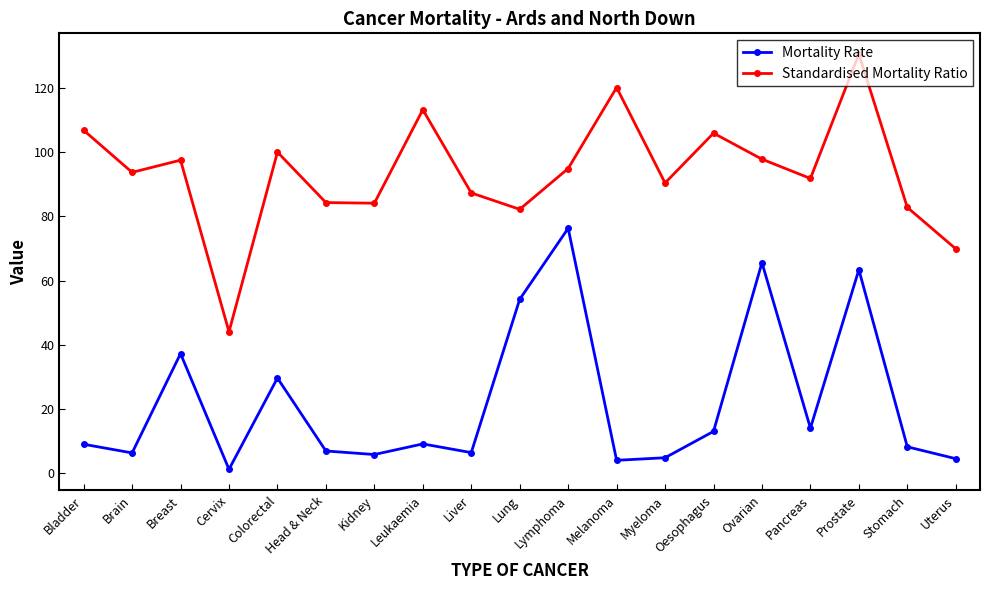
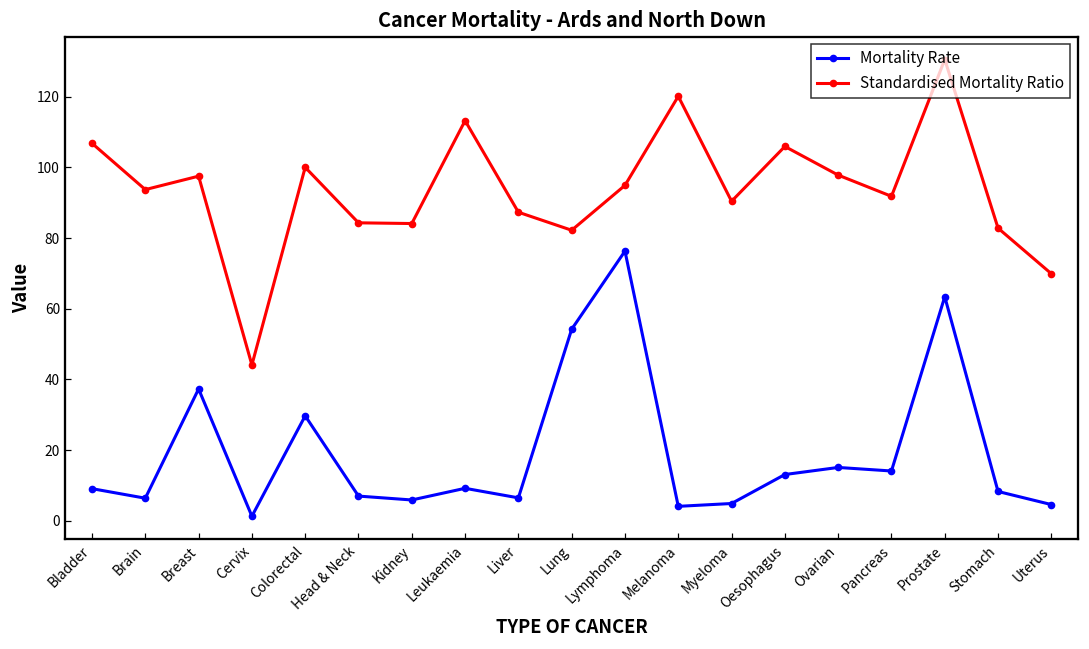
Mortality Rate, Ovarian: 66 -> 15
